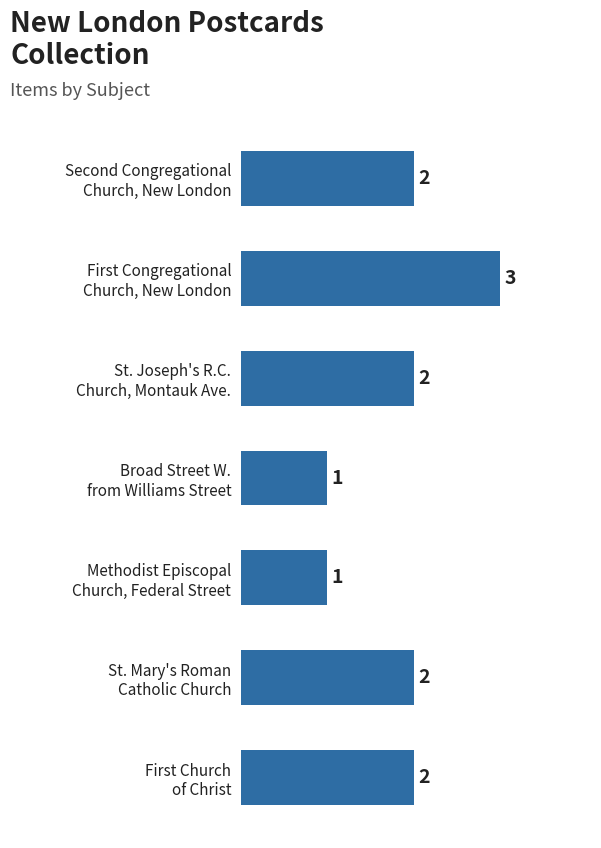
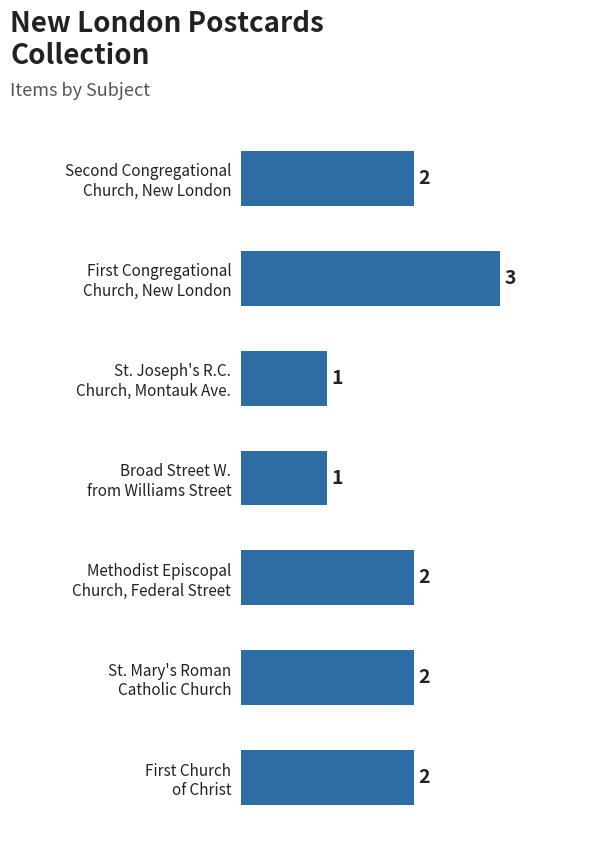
St. Joseph's R.C. Church, Montauk Ave.: 2 -> 1
Methodist Episcopal Church, Federal Street: 1 -> 2
